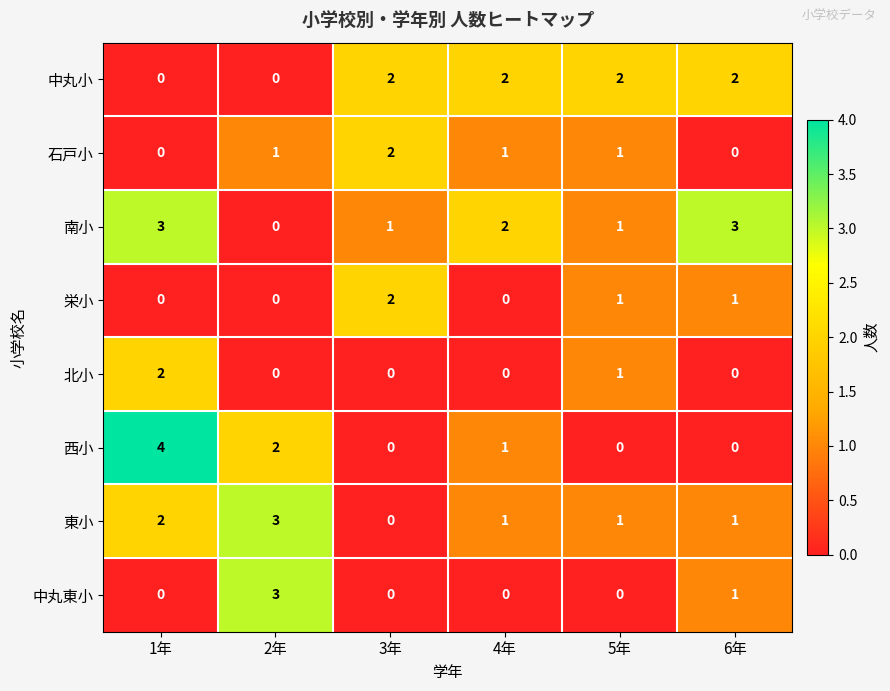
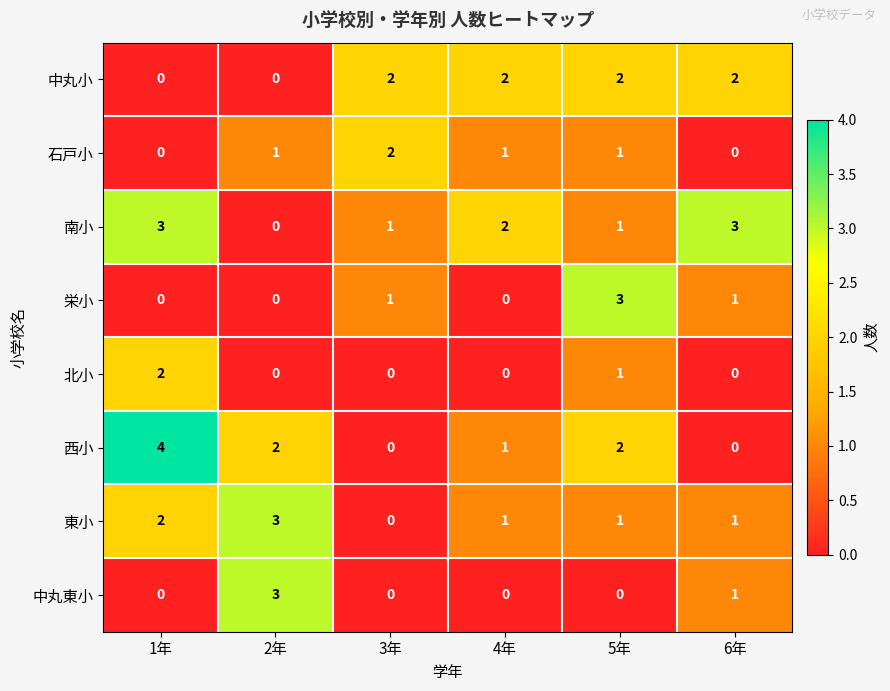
栄小, 3年: 2 -> 1
栄小, 5年: 1 -> 3
西小, 5年: 0 -> 2
